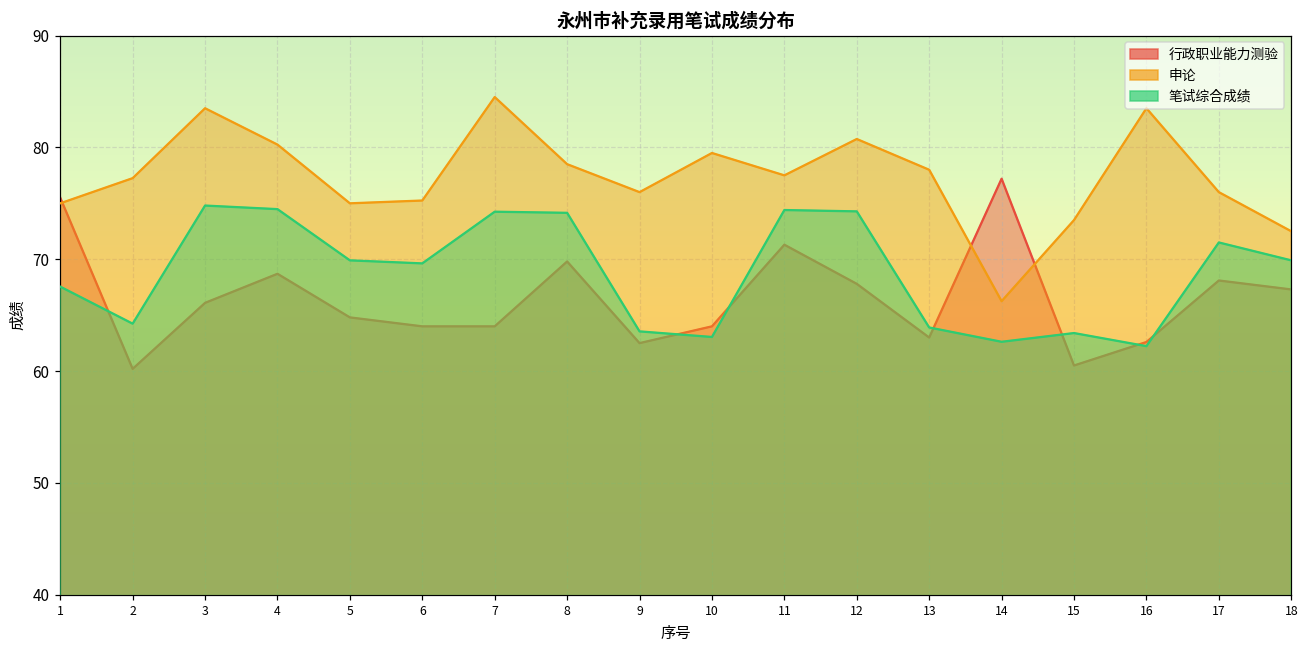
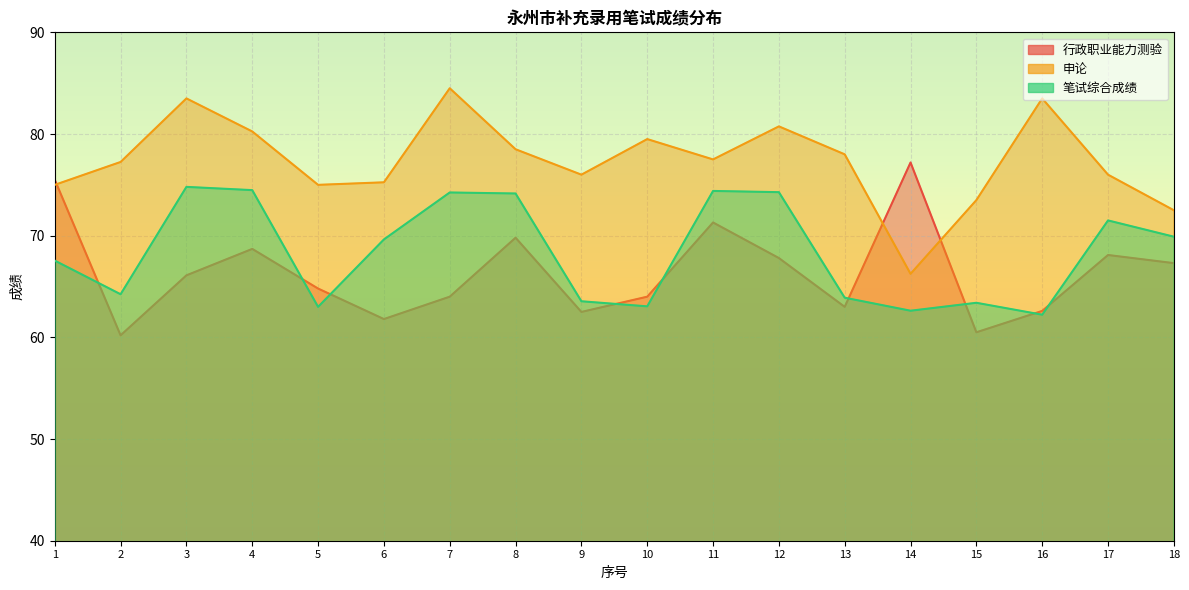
笔试综合成绩, 5: 69.9 -> 63.0
行政职业能力测验, 6: 64.0 -> 61.8
